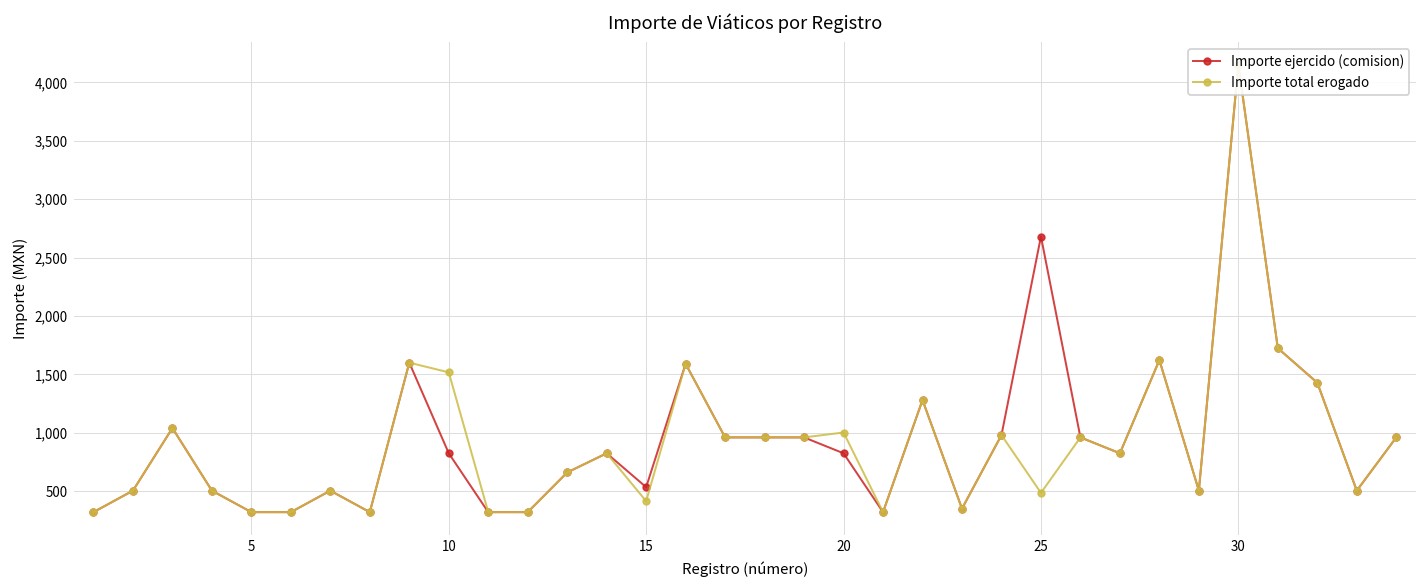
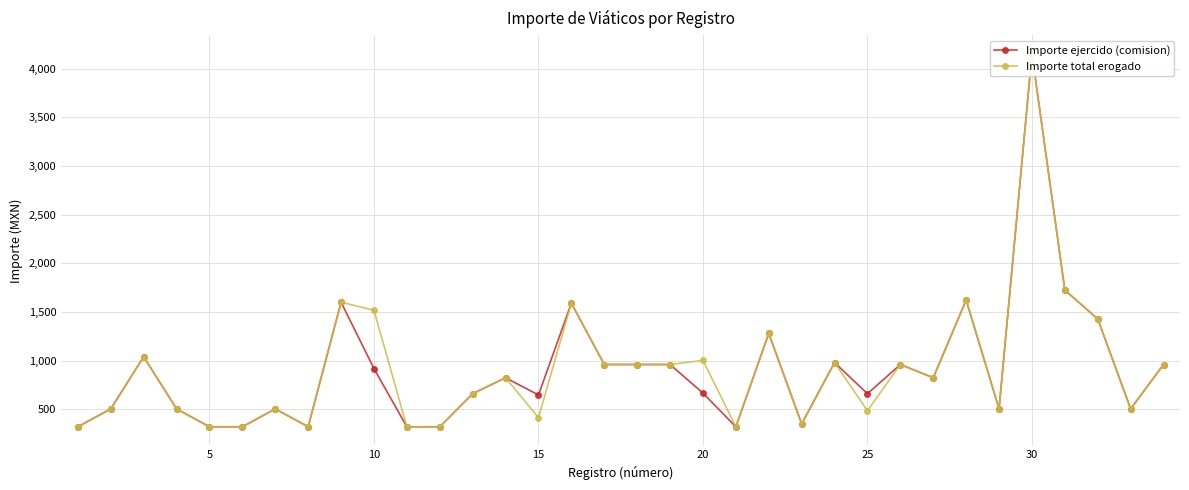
Importe ejercido (comision), 10: 800 -> 900
Importe ejercido (comision), 15: 500 -> 600
Importe ejercido (comision), 20: 800 -> 700
Importe ejercido (comision), 25: 2,700 -> 700
